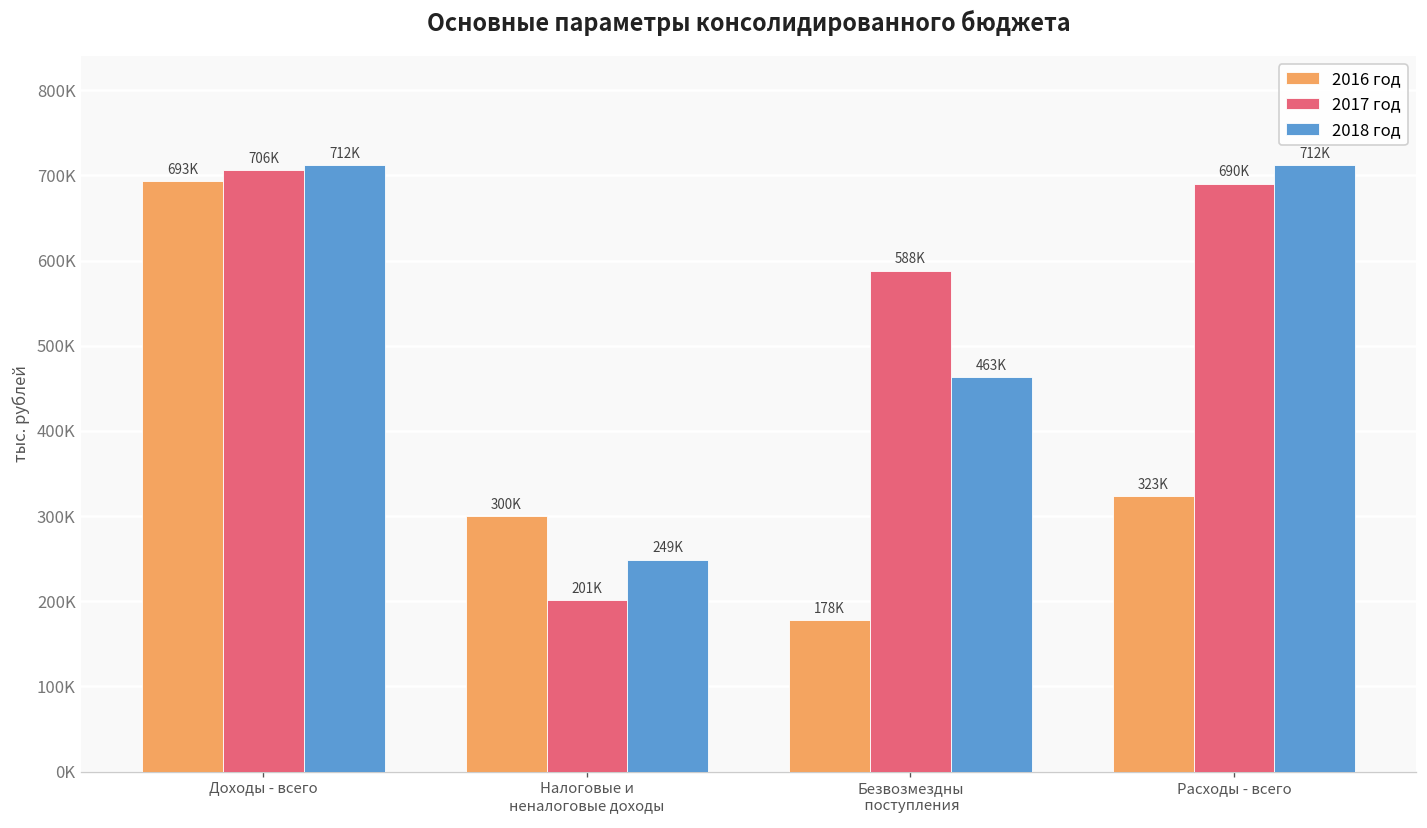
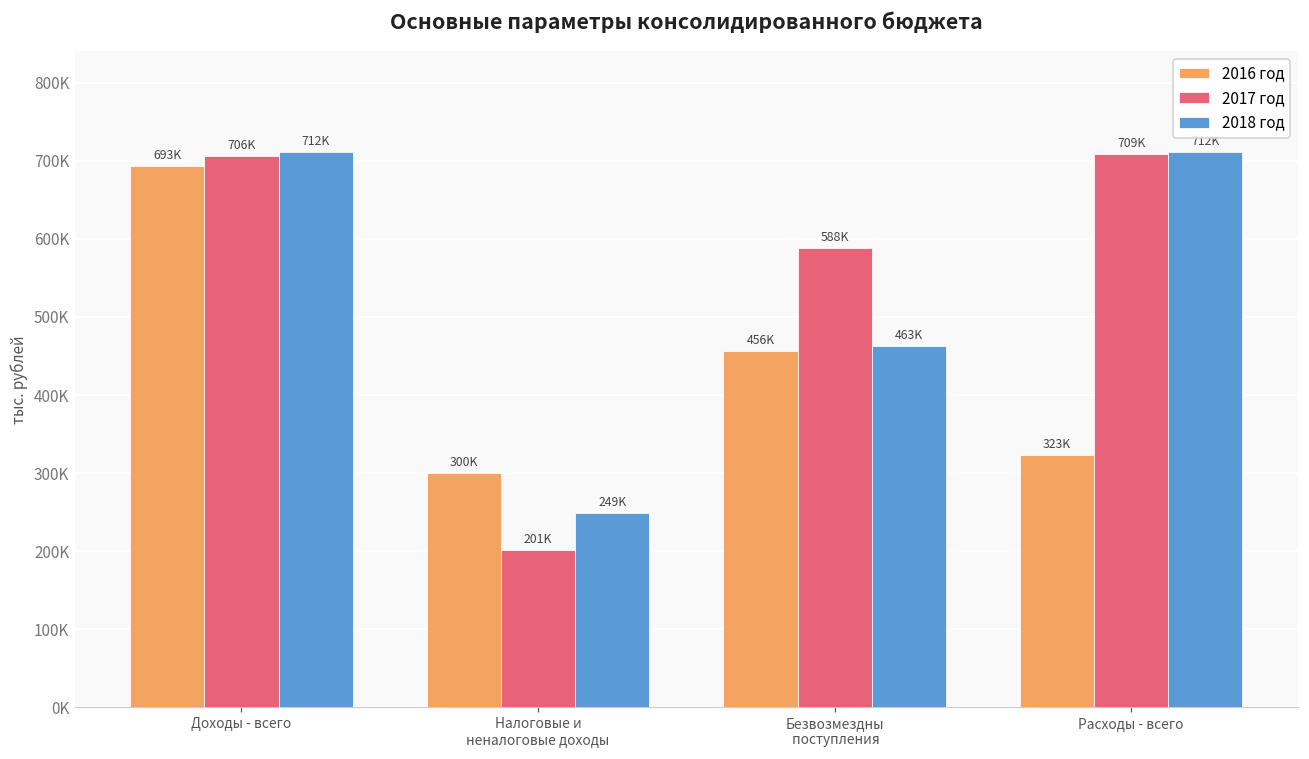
2016 год, Безвозмездны поступления: 178K -> 456K
2017 год, Расходы - всего: 690K -> 709K
